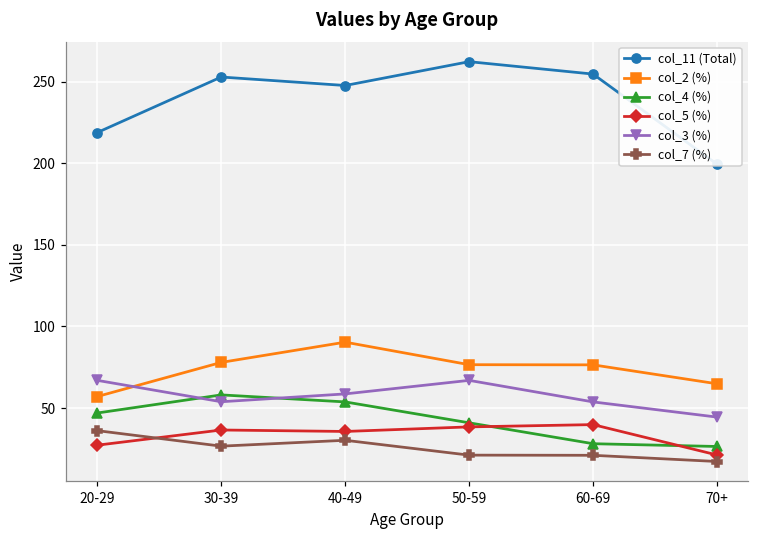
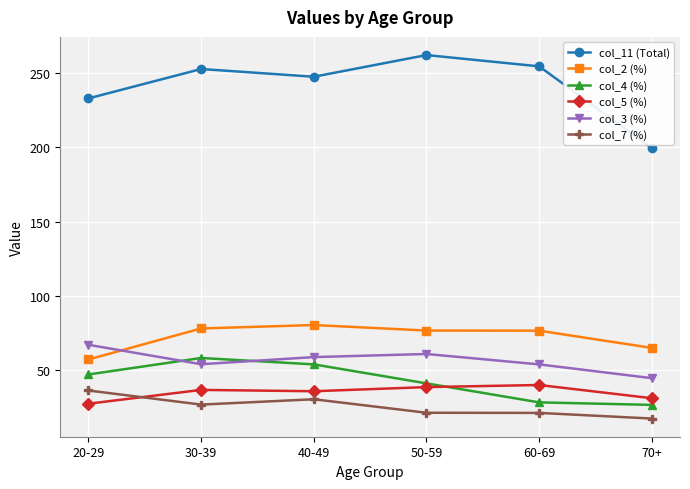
col_11 (Total), 20-29: 219 -> 233
col_2 (%), 40-49: 90 -> 80
col_3 (%), 50-59: 67 -> 61
col_5 (%), 70+: 21 -> 31
